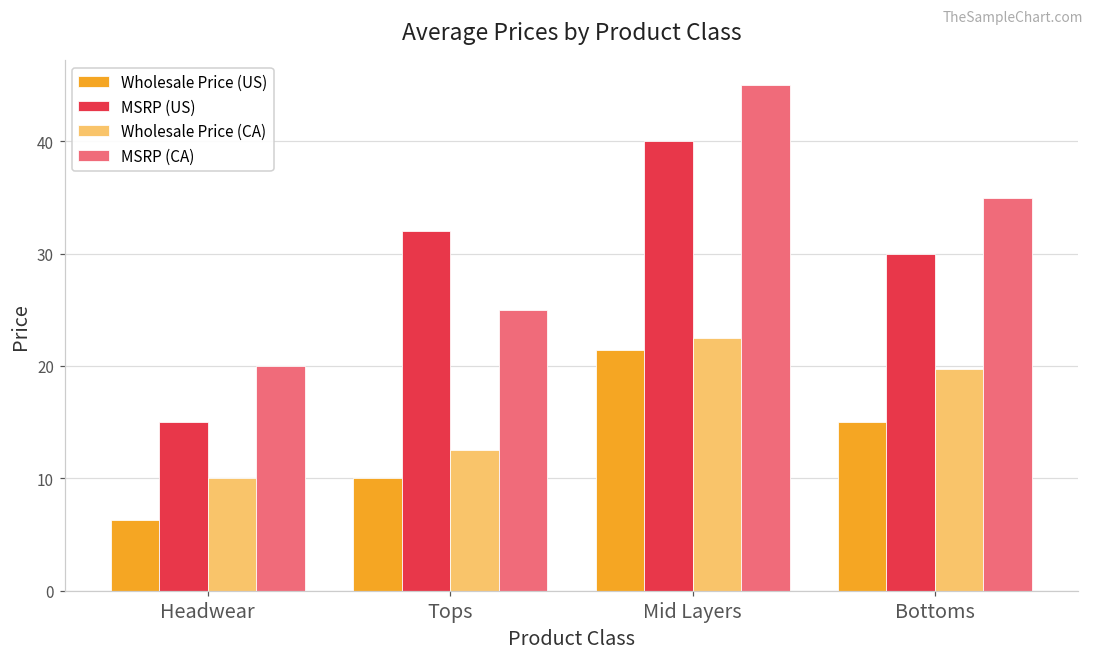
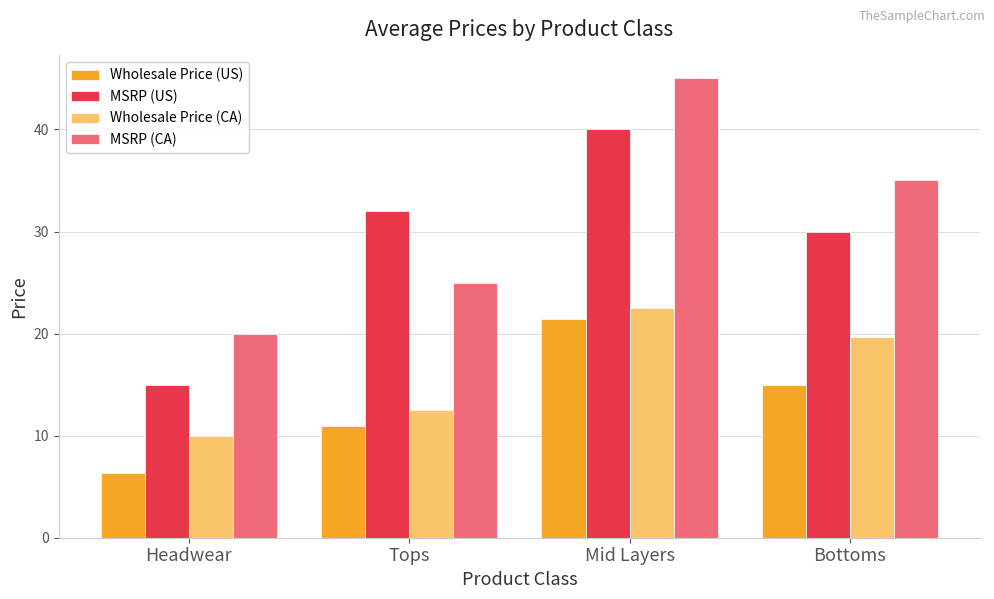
Wholesale Price (US), Tops: 10.0 -> 10.9
